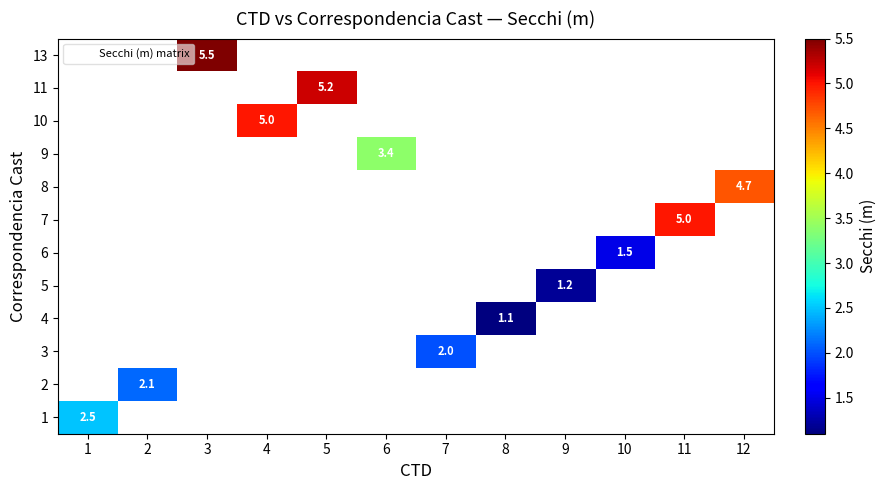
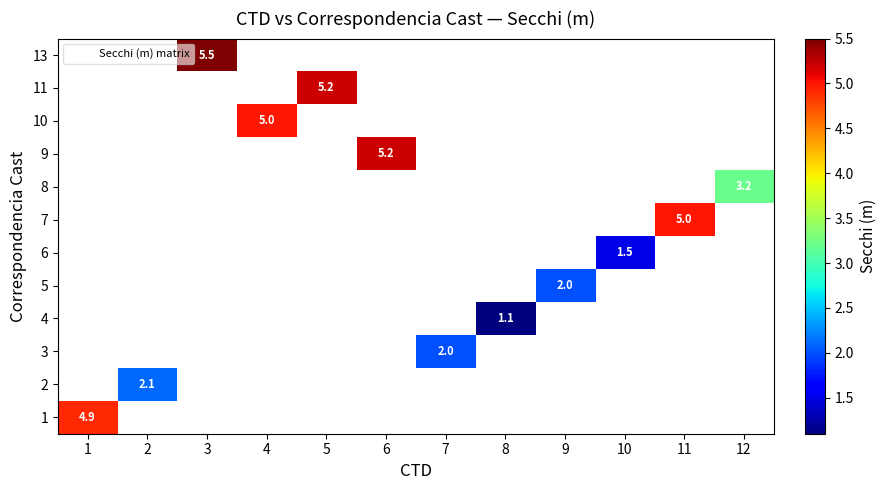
9, 6: 3.4 -> 5.2
8, 12: 4.7 -> 3.2
5, 9: 1.2 -> 2.0
1, 1: 2.5 -> 4.9
